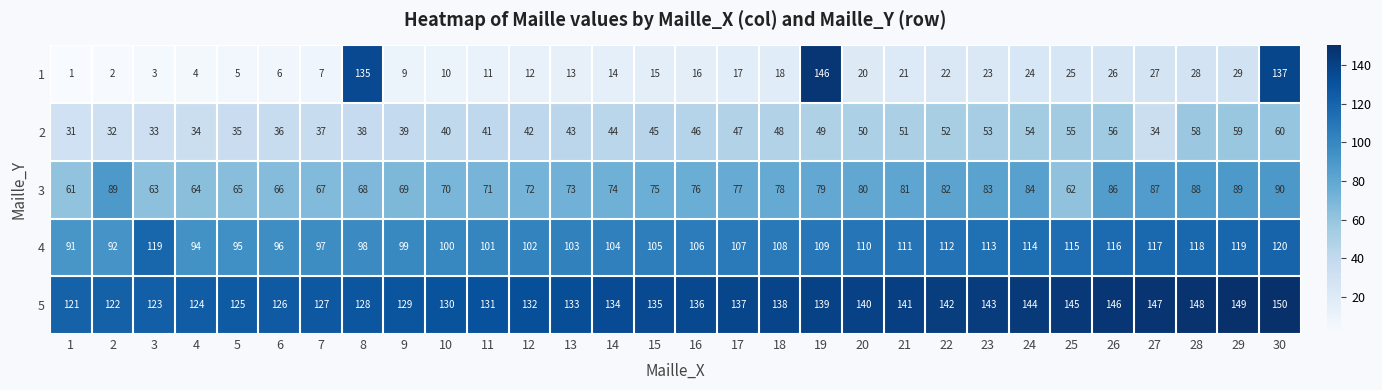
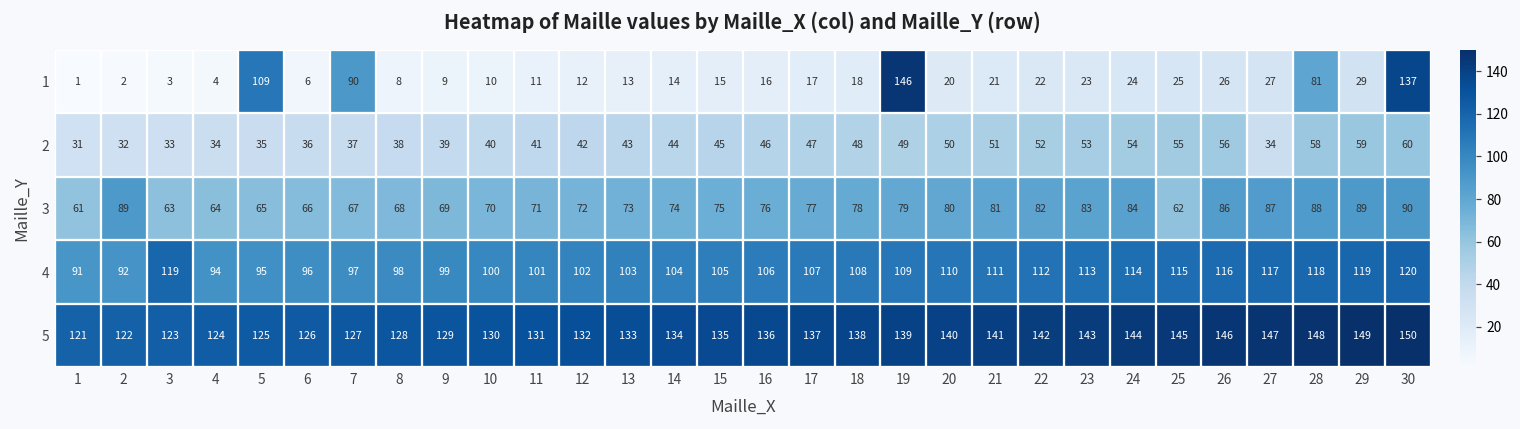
1, 5: 5 -> 109
1, 7: 7 -> 90
1, 8: 135 -> 8
1, 28: 28 -> 81
